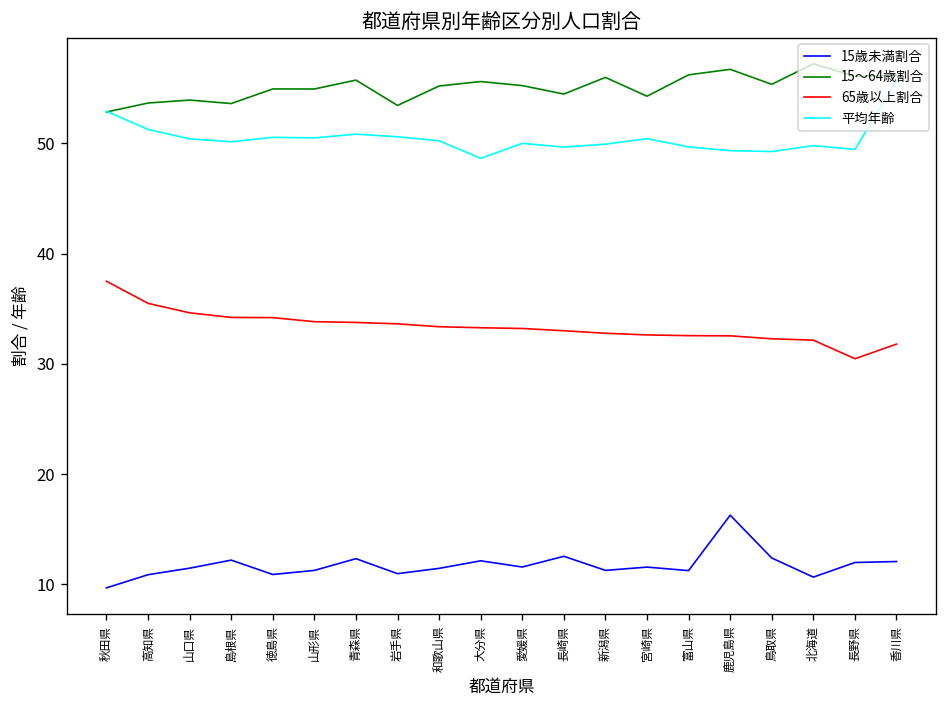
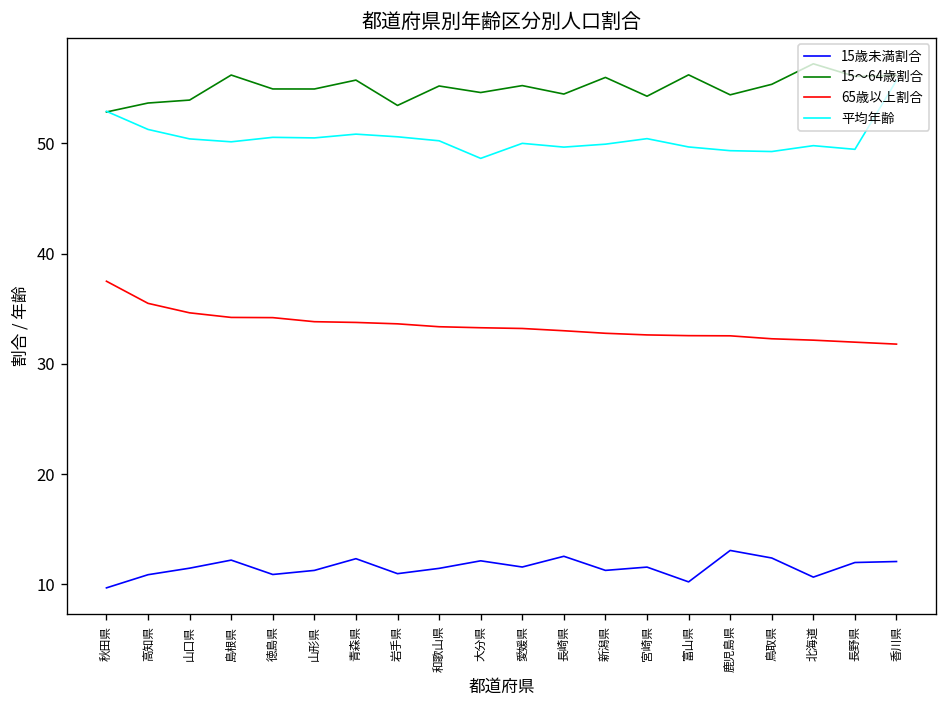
15～64歳割合, 島根県: 54 -> 56
15～64歳割合, 大分県: 56 -> 55
15歳未満割合, 富山県: 11 -> 10
15歳未満割合, 鹿児島県: 16 -> 13
15～64歳割合, 鹿児島県: 57 -> 54
65歳以上割合, 長野県: 30 -> 32
